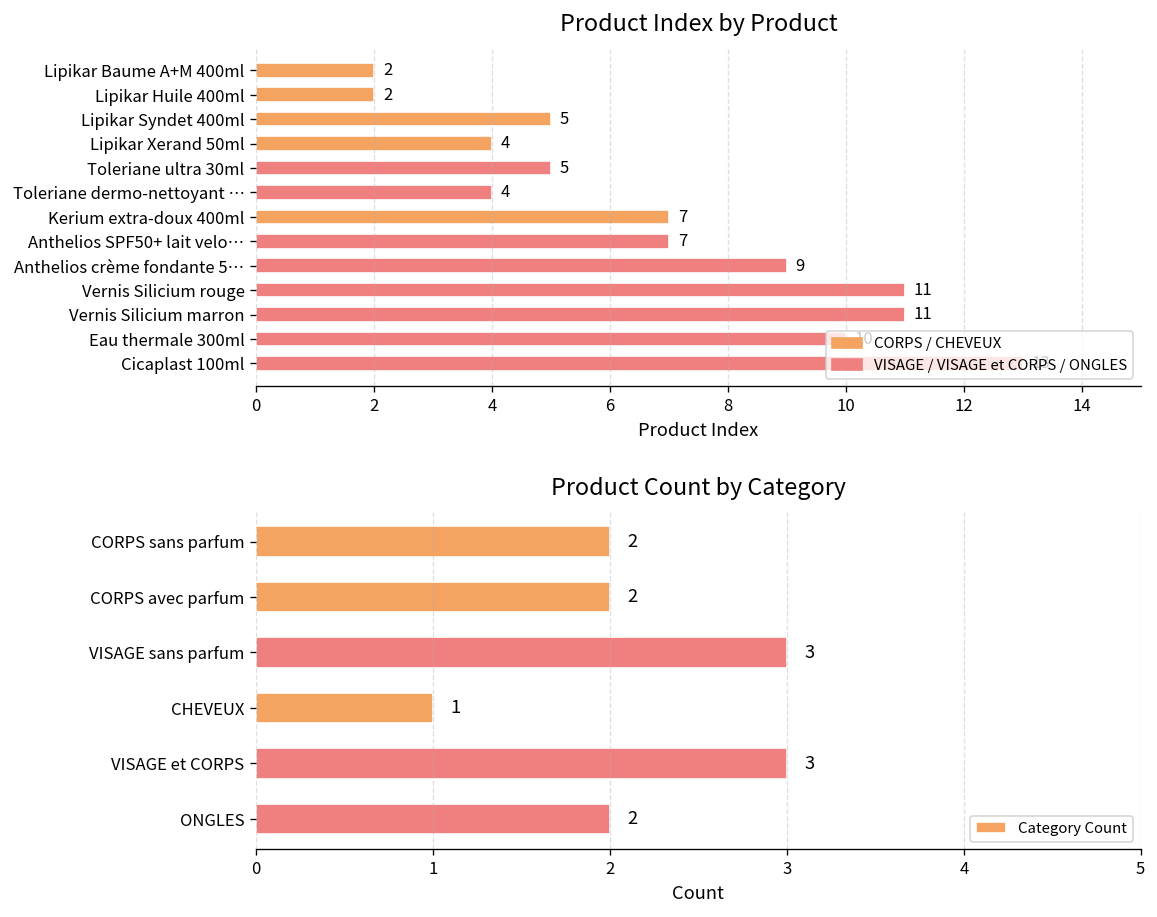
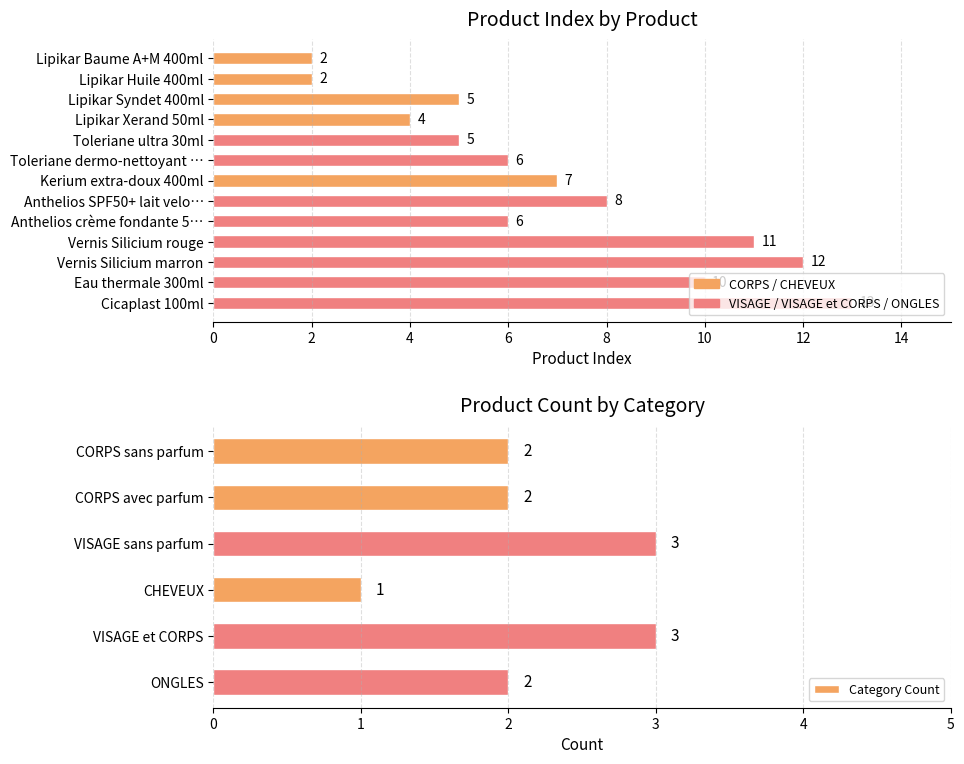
Product Index by Product, Toleriane dermo-nettoyant …: 4 -> 6
Product Index by Product, Anthelios SPF50+ lait velo…: 7 -> 8
Product Index by Product, Anthelios crème fondante 5…: 9 -> 6
Product Index by Product, Vernis Silicium marron: 11 -> 12
